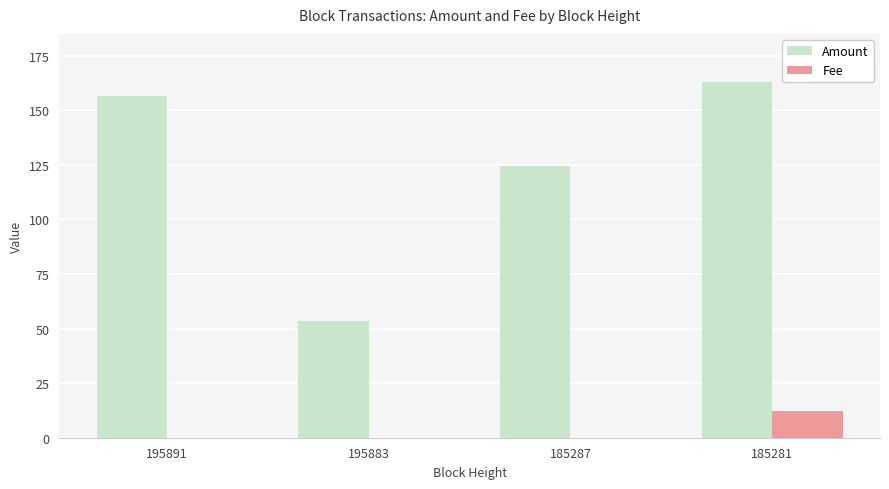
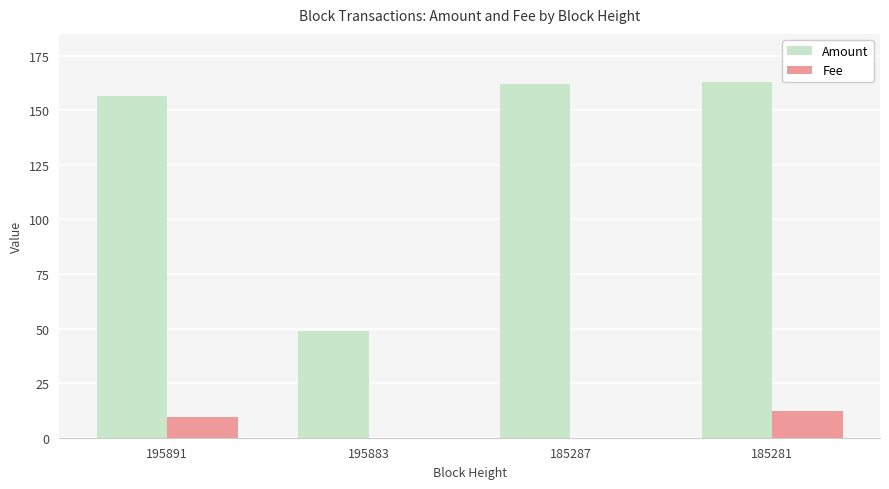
Fee, 195891: 0 -> 9
Amount, 195883: 54 -> 49
Amount, 185287: 124 -> 162
